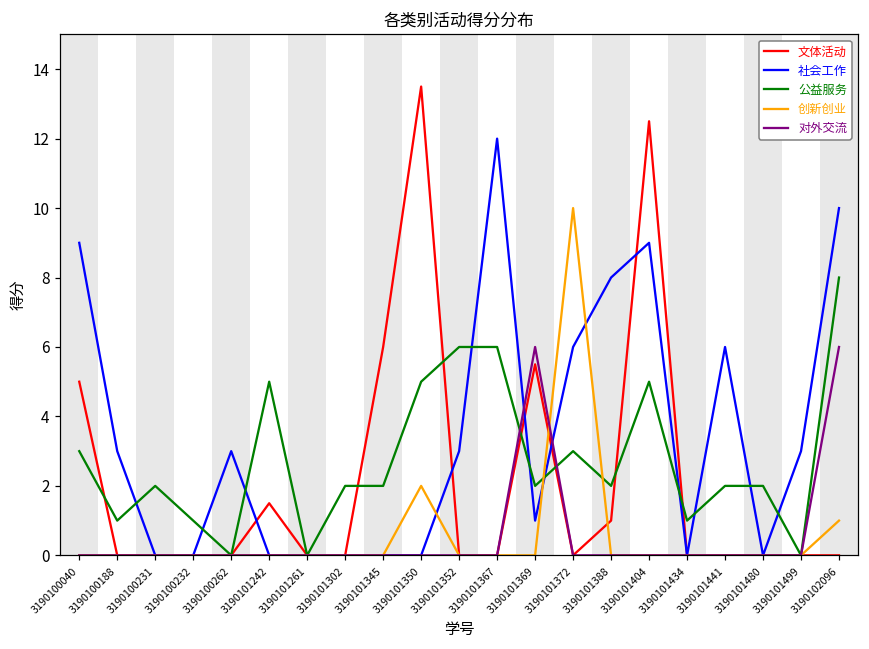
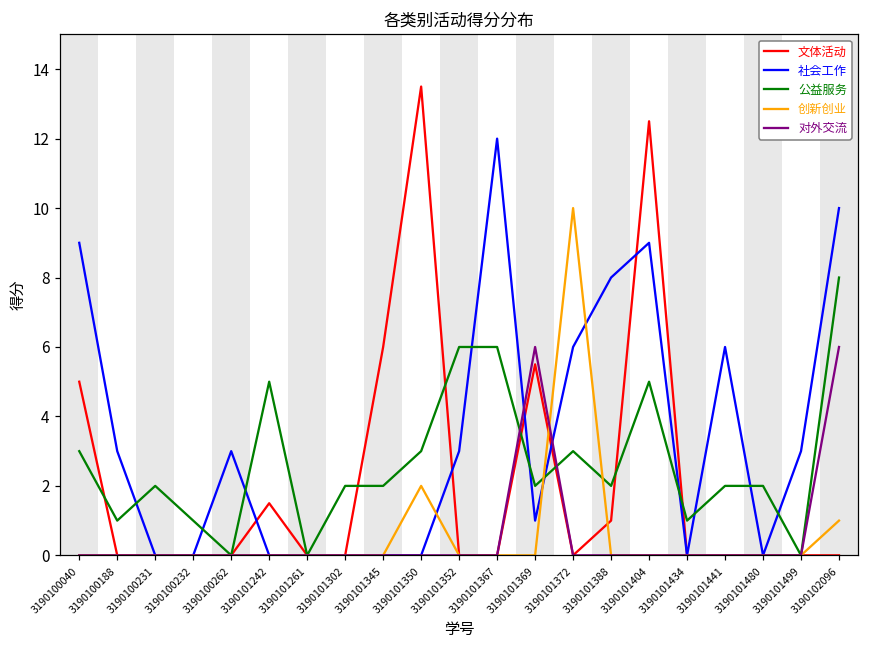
公益服务, 3190101350: 5 -> 3
